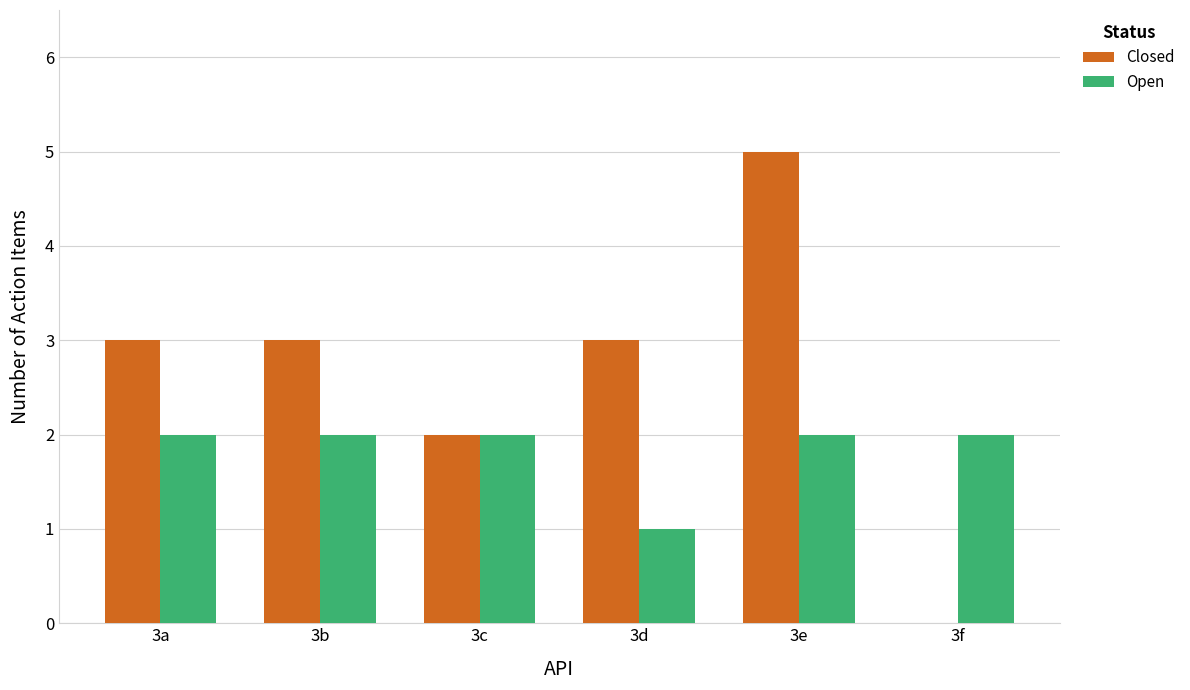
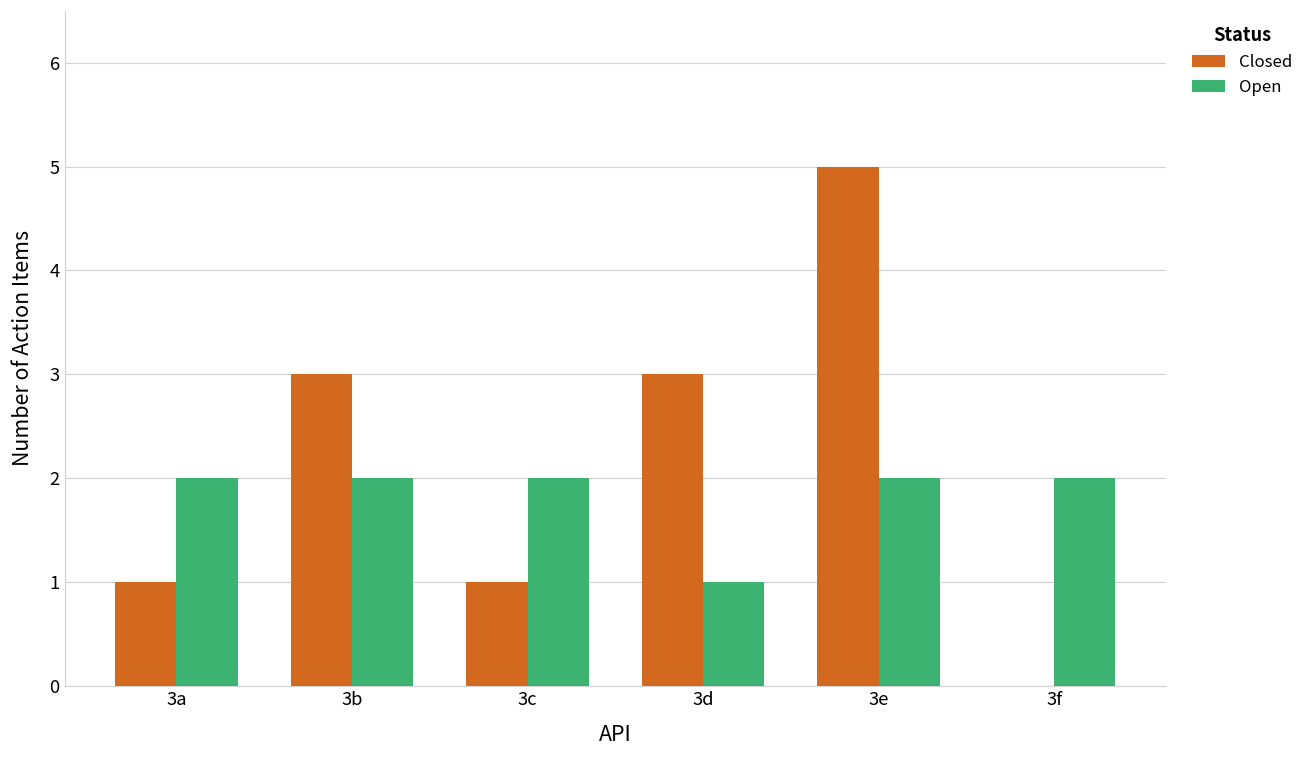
Closed, 3a: 3 -> 1
Closed, 3c: 2 -> 1
